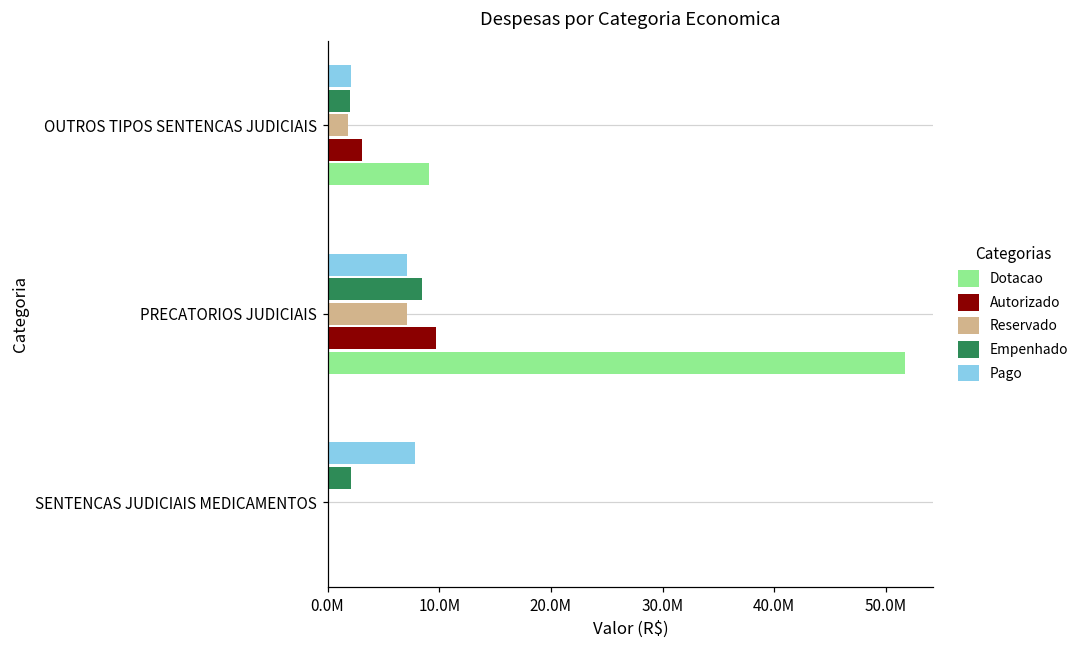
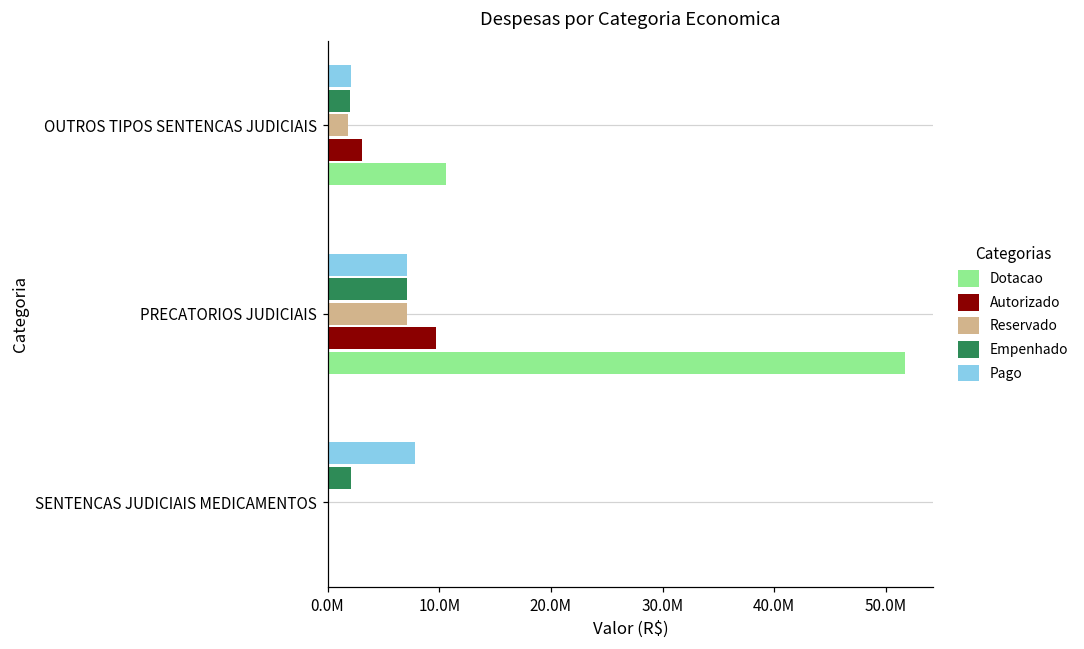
Dotacao, OUTROS TIPOS SENTENCAS JUDICIAIS: 9000000 -> 10600000
Empenhado, PRECATORIOS JUDICIAIS: 8400000 -> 7100000
